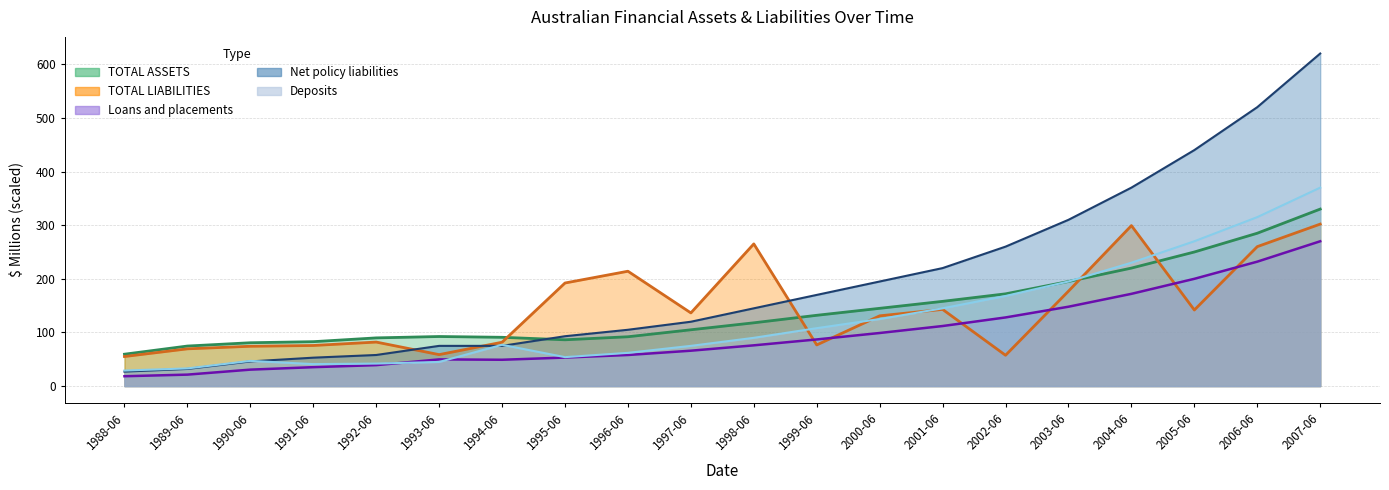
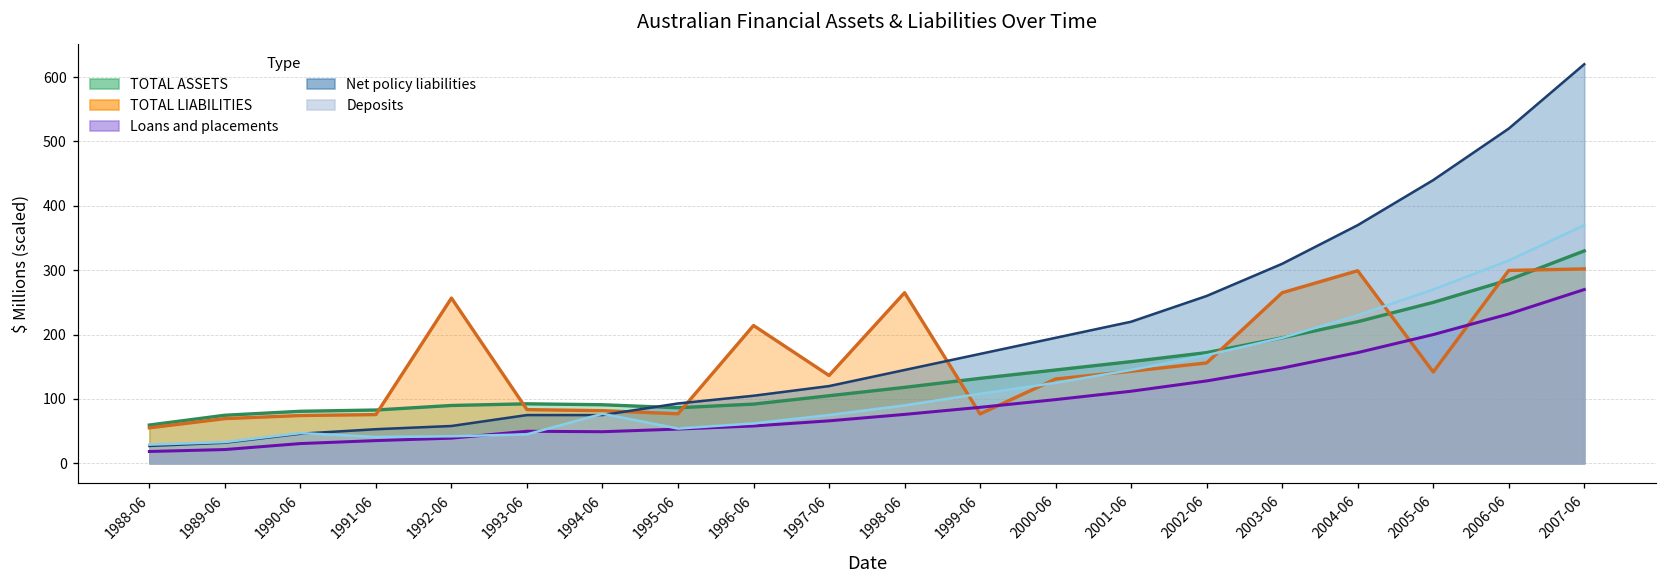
TOTAL LIABILITIES, 1992-06: 80 -> 260
TOTAL LIABILITIES, 1993-06: 60 -> 80
TOTAL LIABILITIES, 1995-06: 190 -> 80
TOTAL LIABILITIES, 2002-06: 60 -> 160
TOTAL LIABILITIES, 2003-06: 180 -> 270
TOTAL LIABILITIES, 2006-06: 260 -> 300
